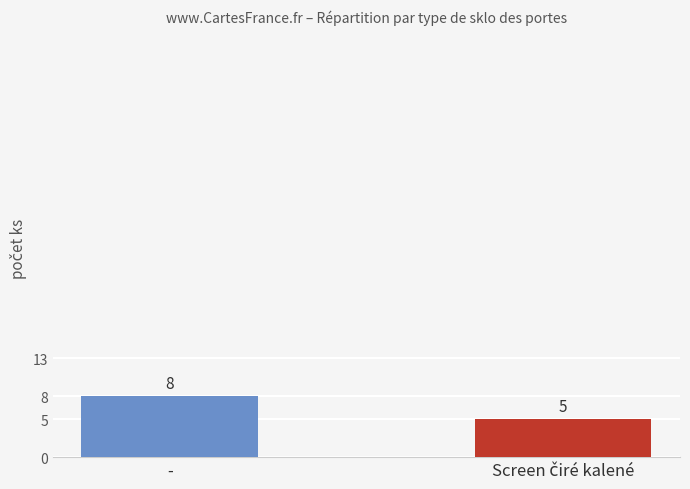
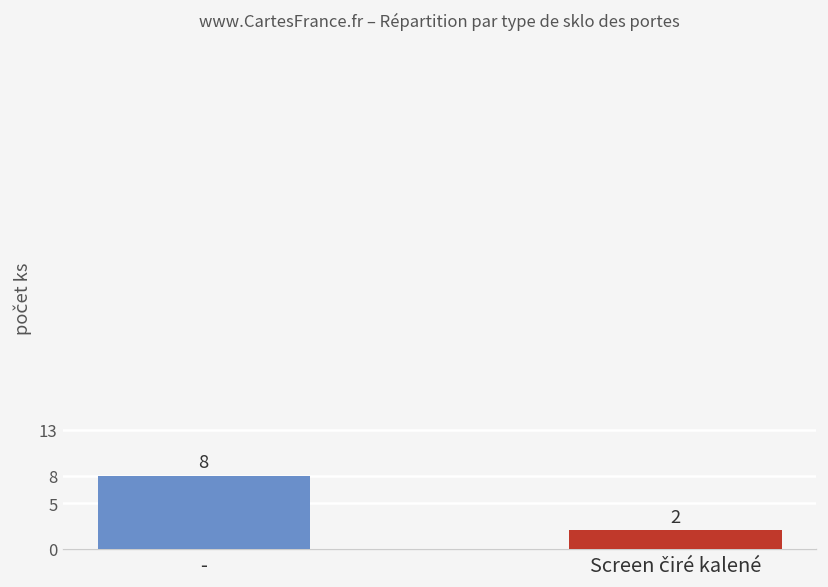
Screen čiré kalené: 5 -> 2
